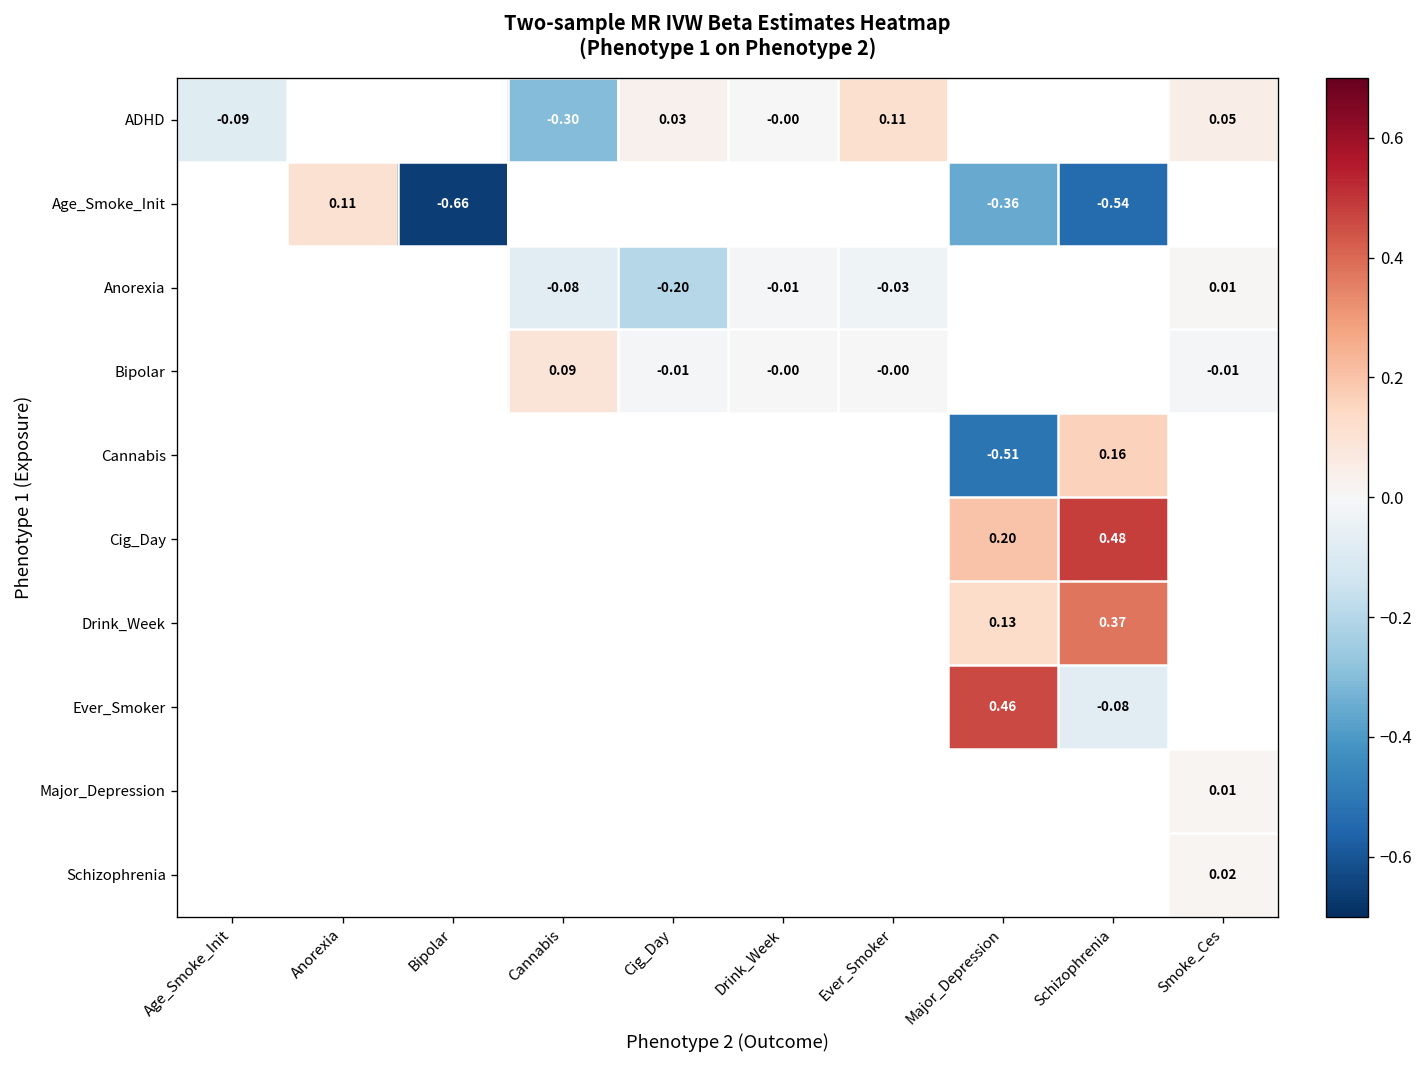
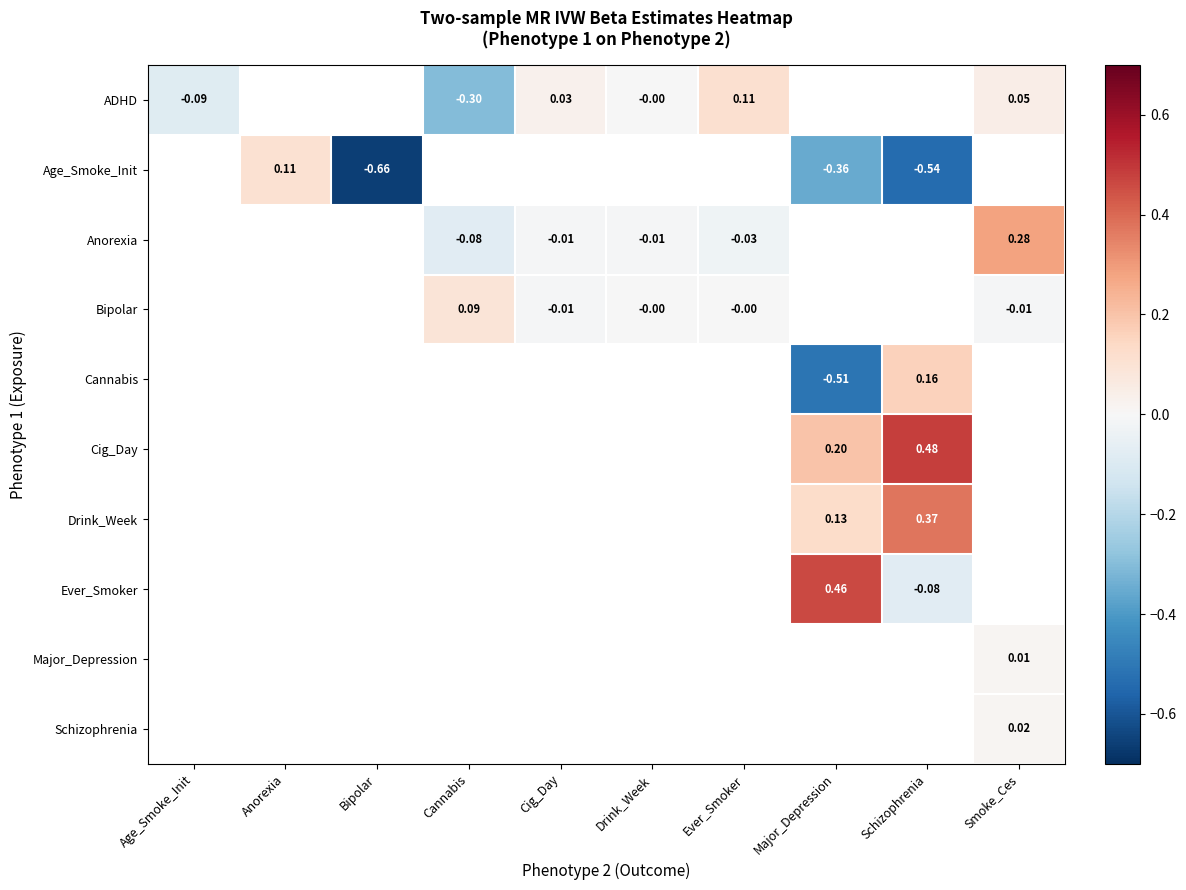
Anorexia, Cig_Day: -0.20 -> -0.01
Anorexia, Smoke_Ces: 0.01 -> 0.28
